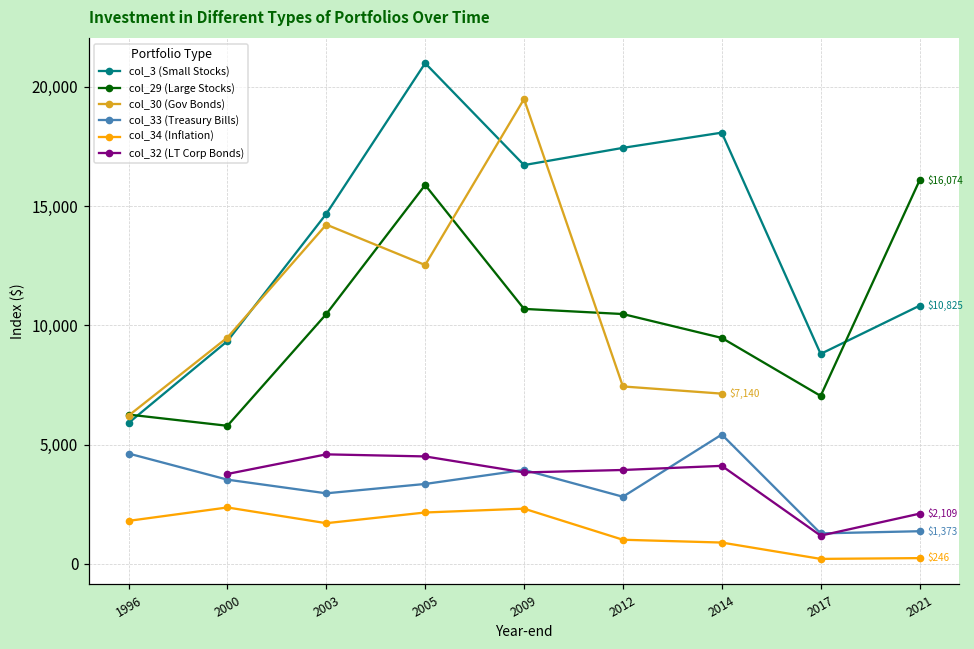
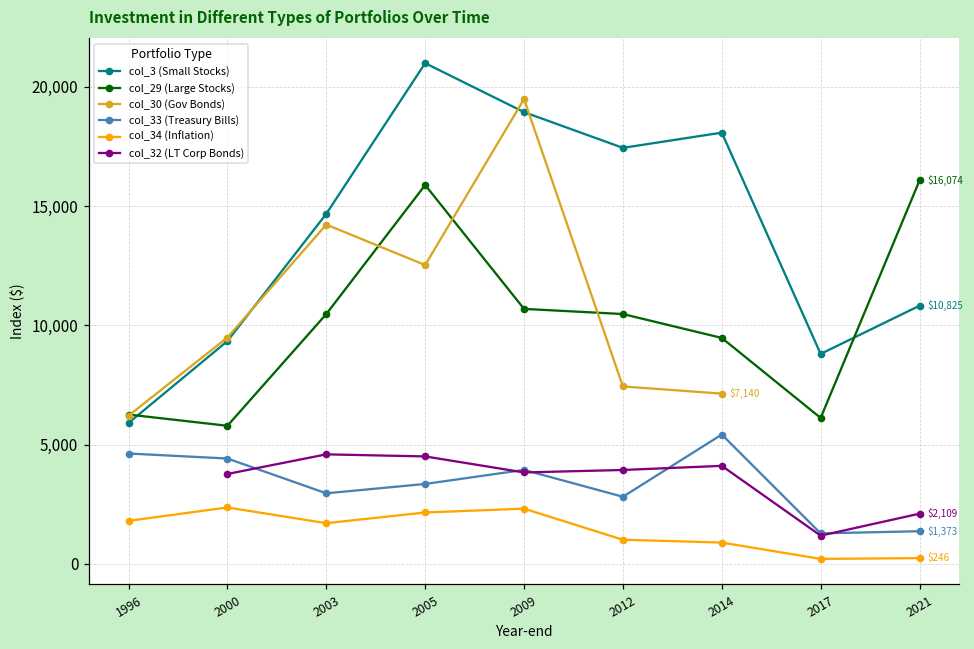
col_33 (Treasury Bills), 2000: 3,500 -> 4,400
col_3 (Small Stocks), 2009: 16,700 -> 18,900
col_29 (Large Stocks), 2017: 7,000 -> 6,100
